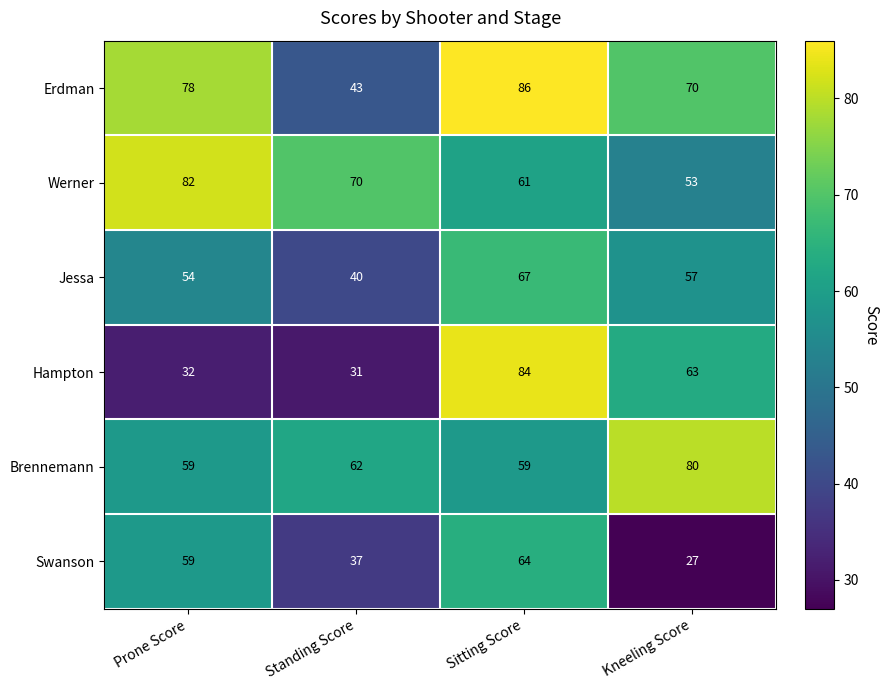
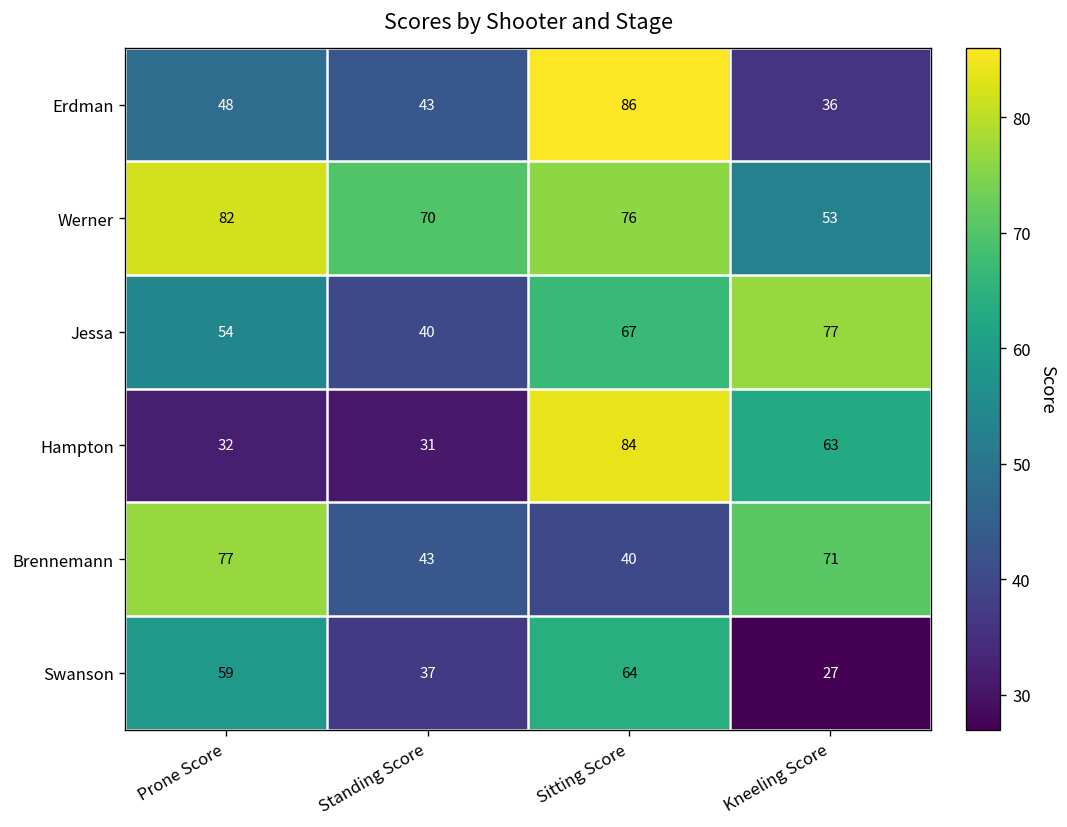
Erdman, Prone Score: 78 -> 48
Erdman, Kneeling Score: 70 -> 36
Werner, Sitting Score: 61 -> 76
Jessa, Kneeling Score: 57 -> 77
Brennemann, Prone Score: 59 -> 77
Brennemann, Standing Score: 62 -> 43
Brennemann, Sitting Score: 59 -> 40
Brennemann, Kneeling Score: 80 -> 71
